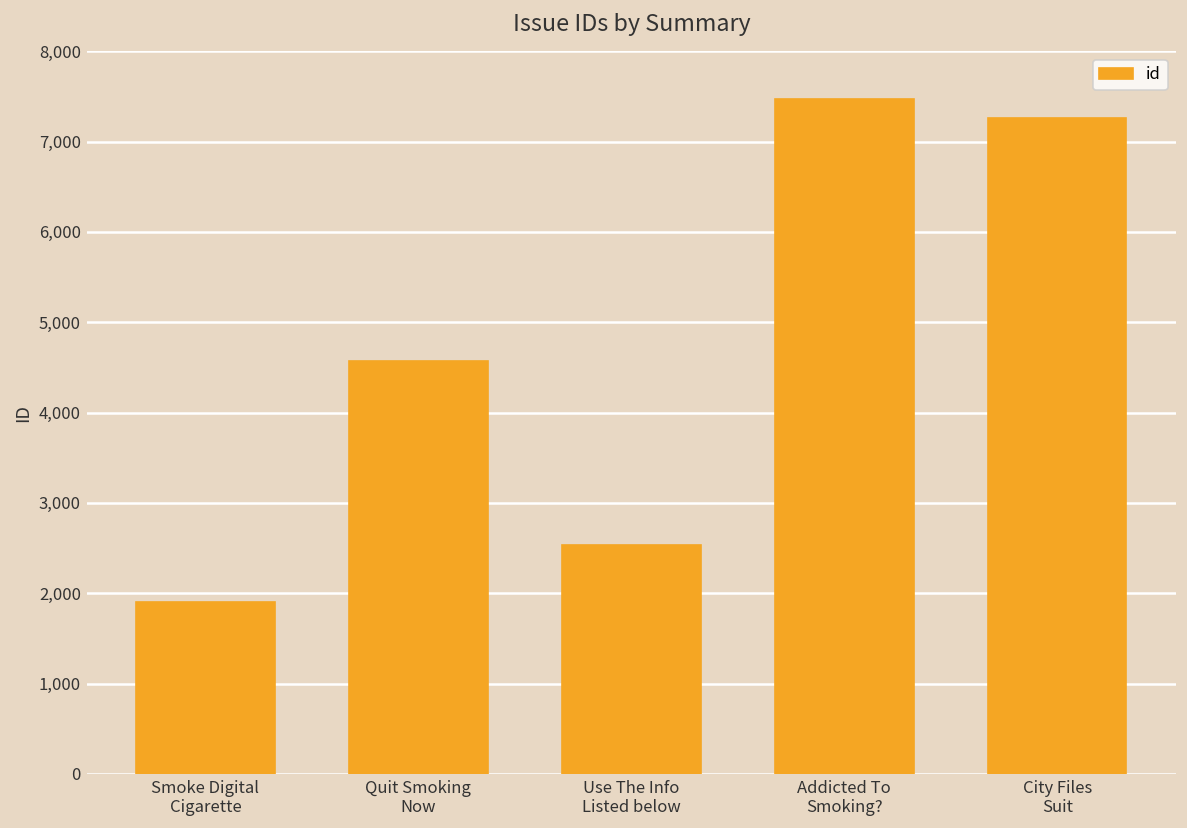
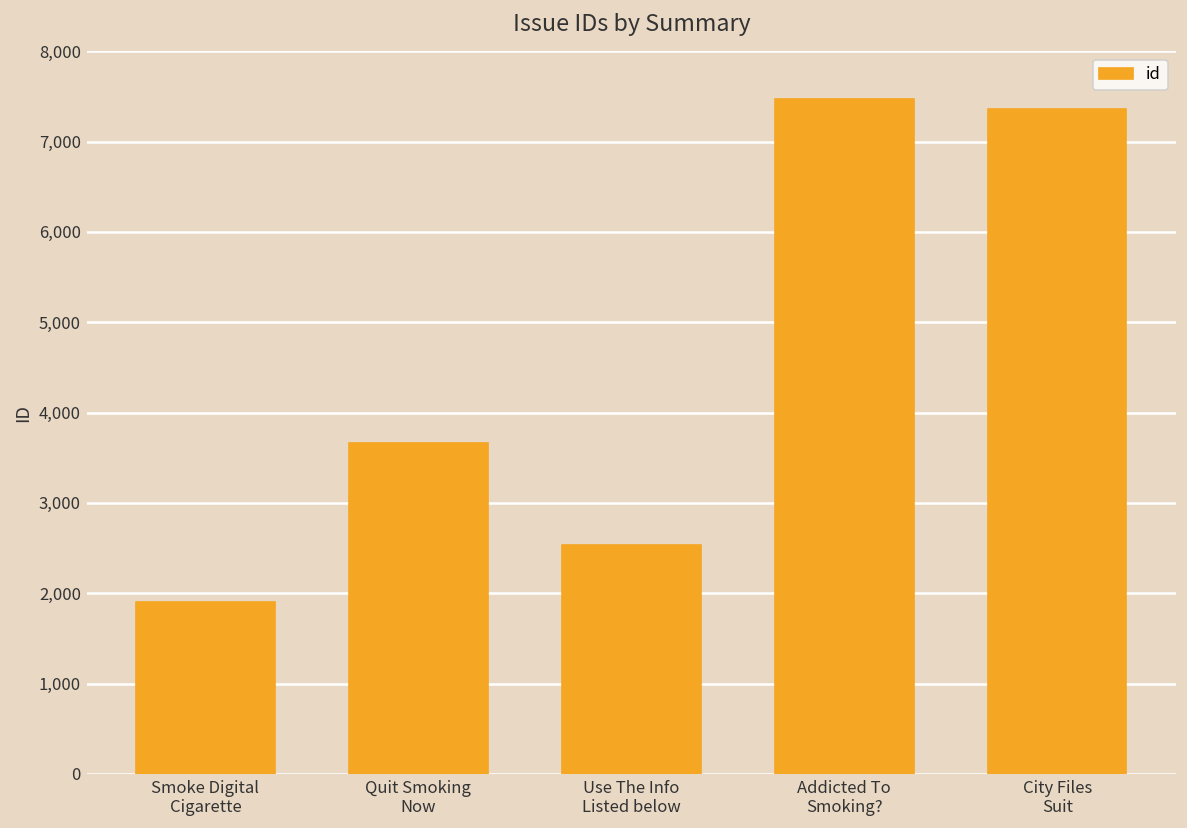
Quit Smoking Now: 4,600 -> 3,700
City Files Suit: 7,300 -> 7,400
